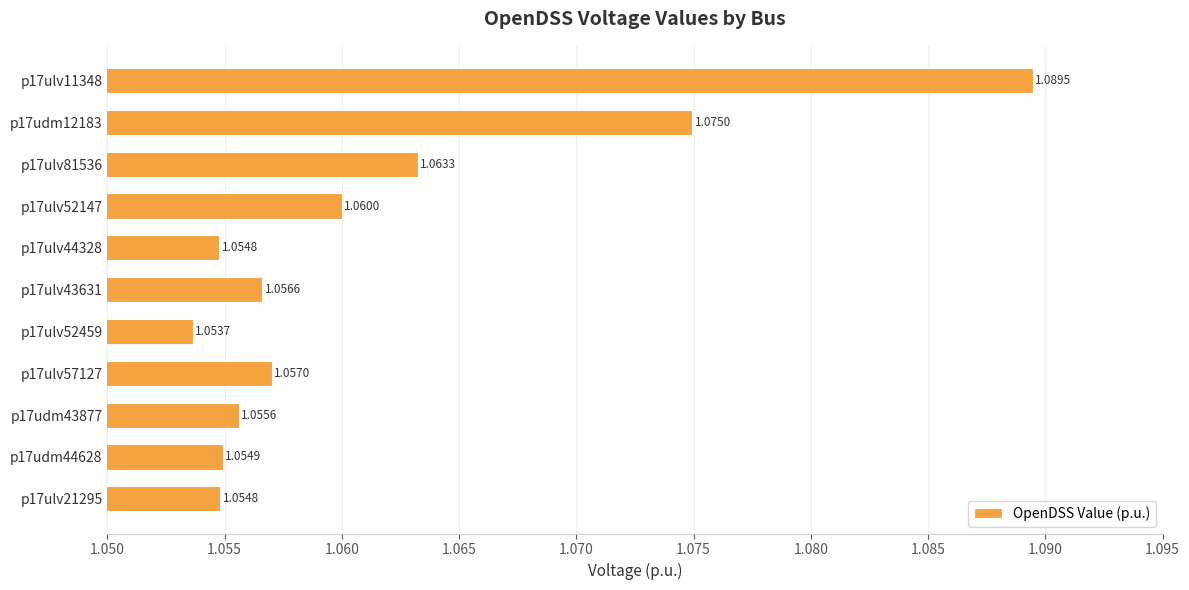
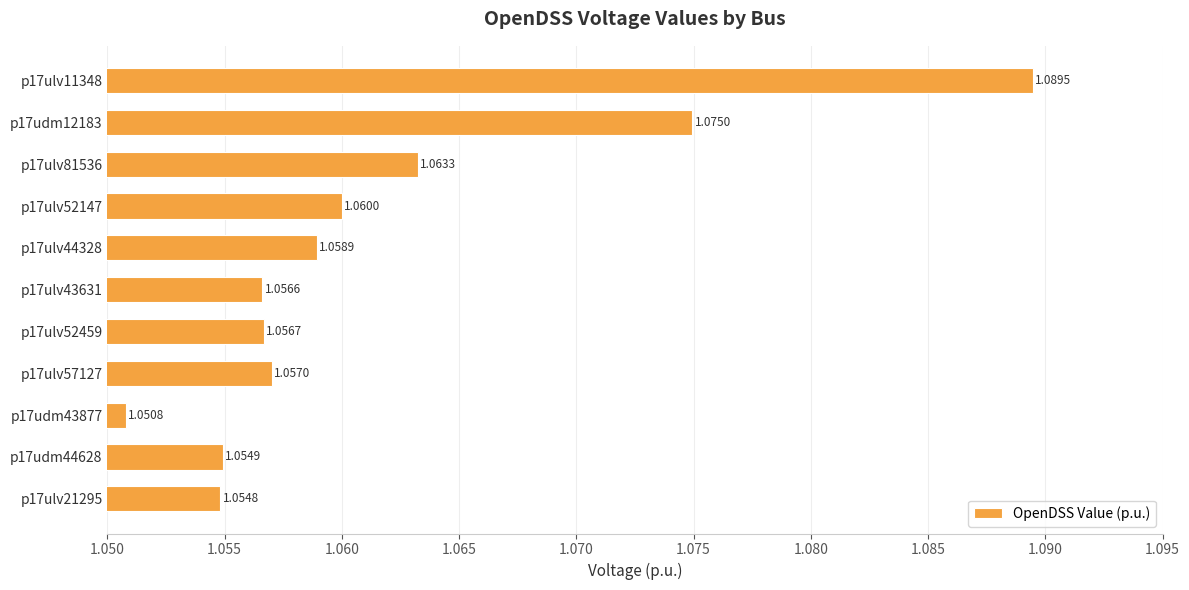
p17ulv44328: 1.0548 -> 1.0589
p17ulv52459: 1.0537 -> 1.0567
p17udm43877: 1.0556 -> 1.0508
